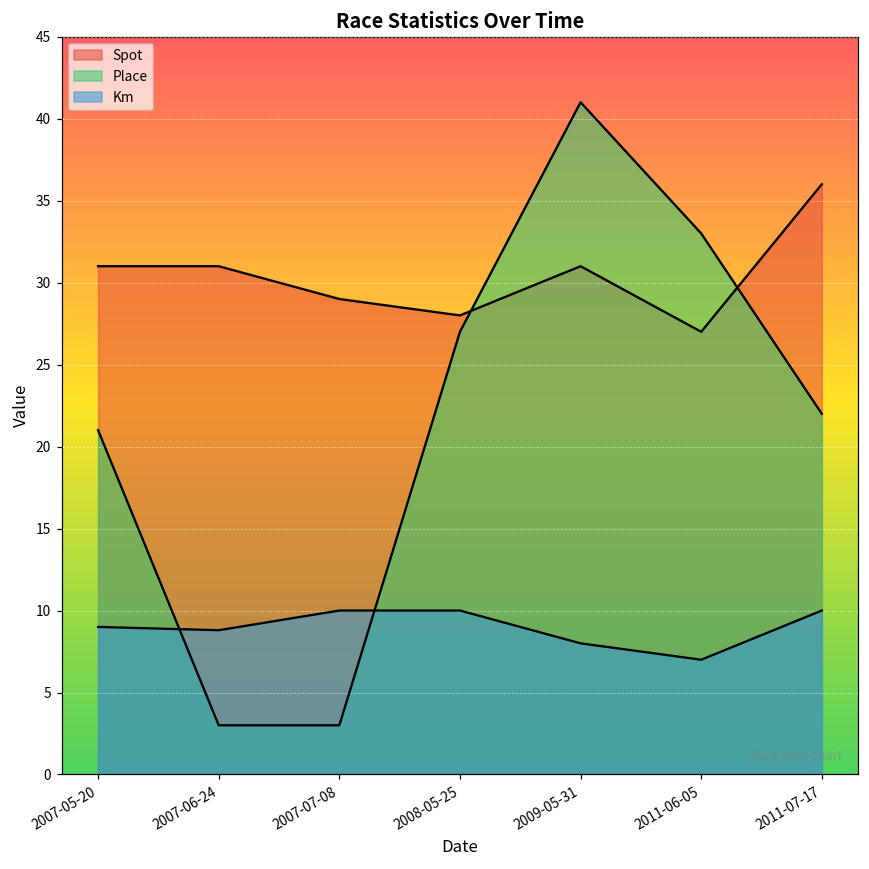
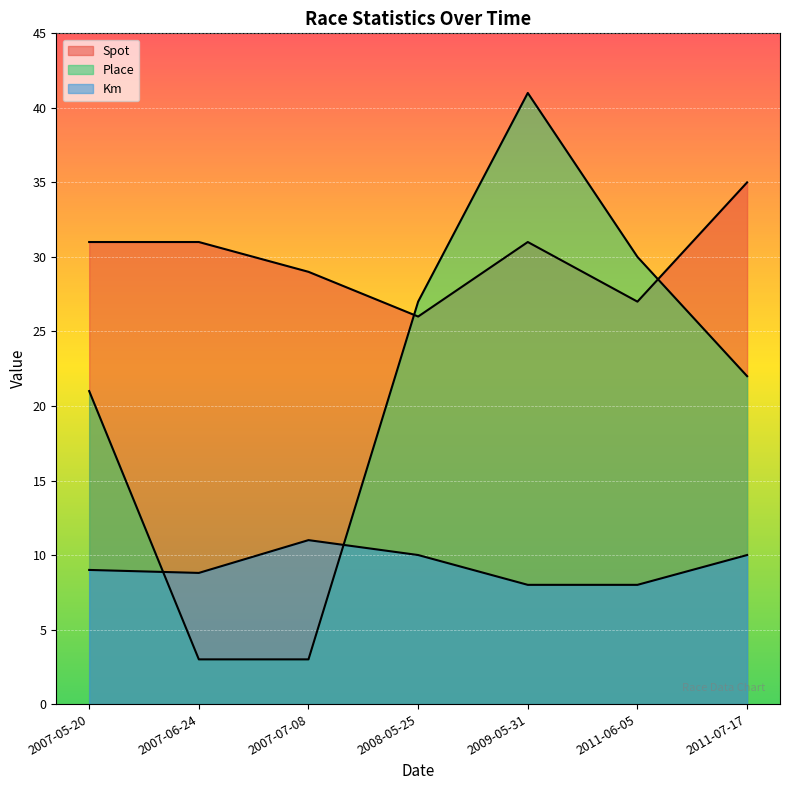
Km, 2007-07-08: 10 -> 11
Spot, 2008-05-25: 28 -> 26
Place, 2011-06-05: 33 -> 30
Km, 2011-06-05: 7 -> 8
Spot, 2011-07-17: 36 -> 35
